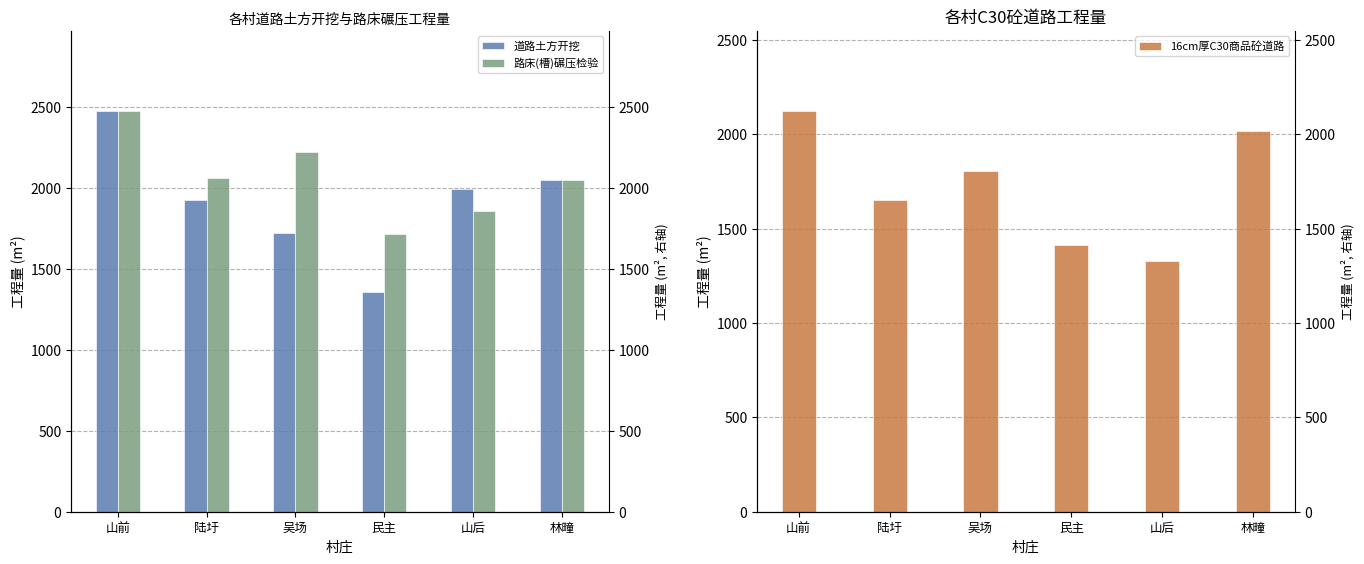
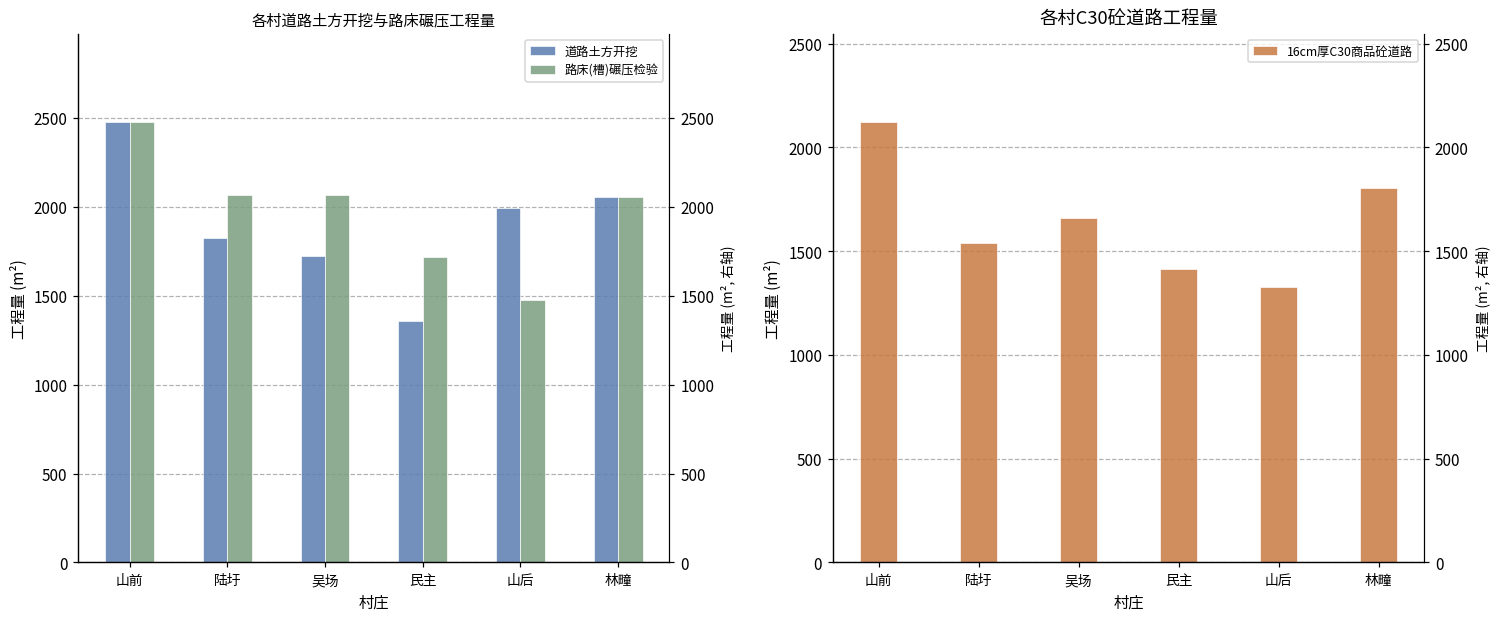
各村道路土方开挖与路床碾压工程量, 道路土方开挖, 陆圩: 1930 -> 1830
各村道路土方开挖与路床碾压工程量, 路床(槽)碾压检验, 吴场: 2220 -> 2060
各村道路土方开挖与路床碾压工程量, 路床(槽)碾压检验, 山后: 1860 -> 1480
各村C30砼道路工程量, 陆圩: 1650 -> 1540
各村C30砼道路工程量, 吴场: 1810 -> 1660
各村C30砼道路工程量, 林疃: 2020 -> 1810
